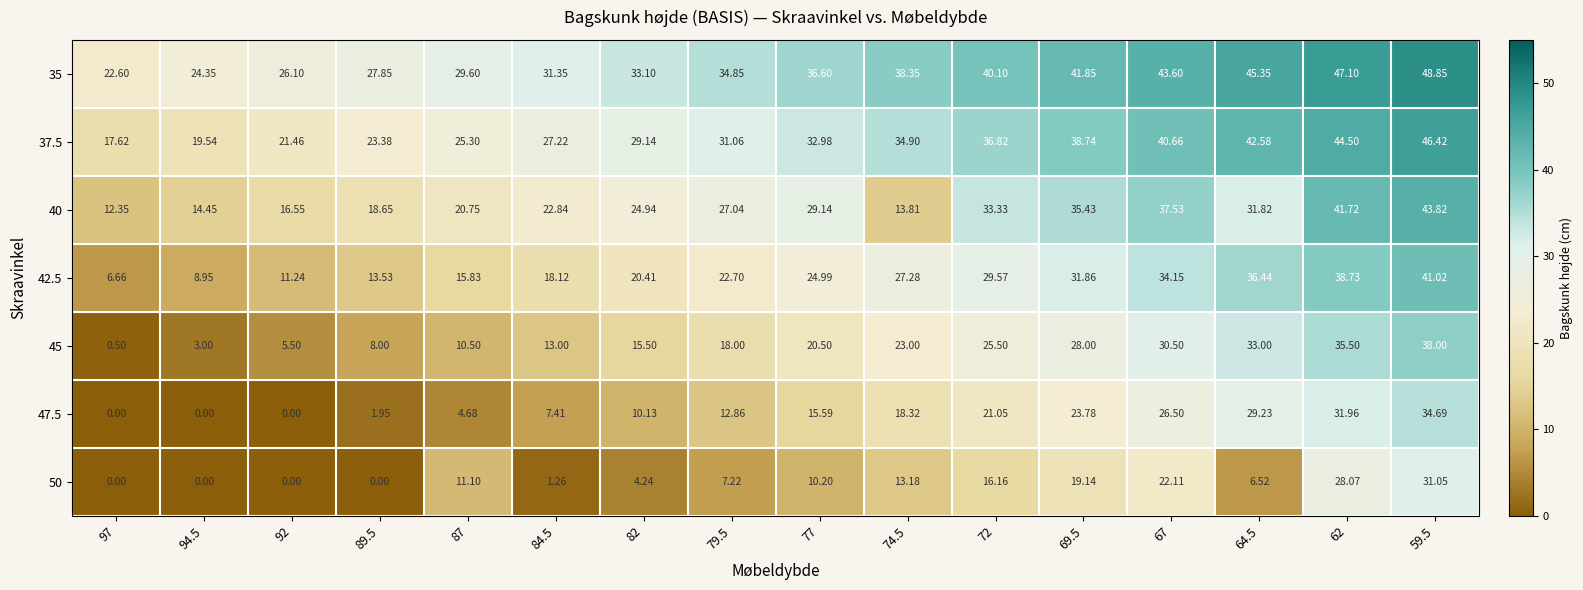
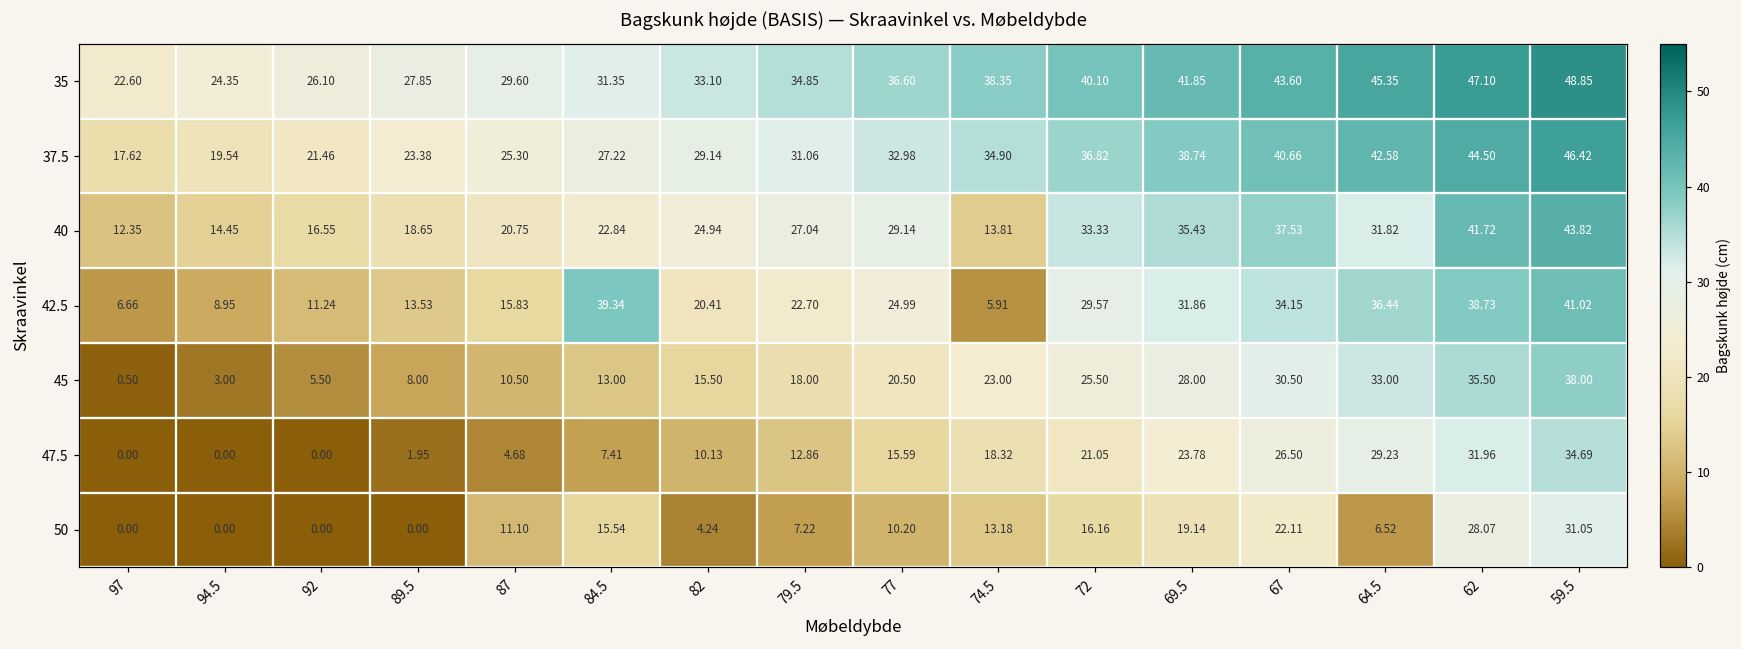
42.5, 84.5: 18.12 -> 39.34
42.5, 74.5: 27.28 -> 5.91
50, 84.5: 1.26 -> 15.54
